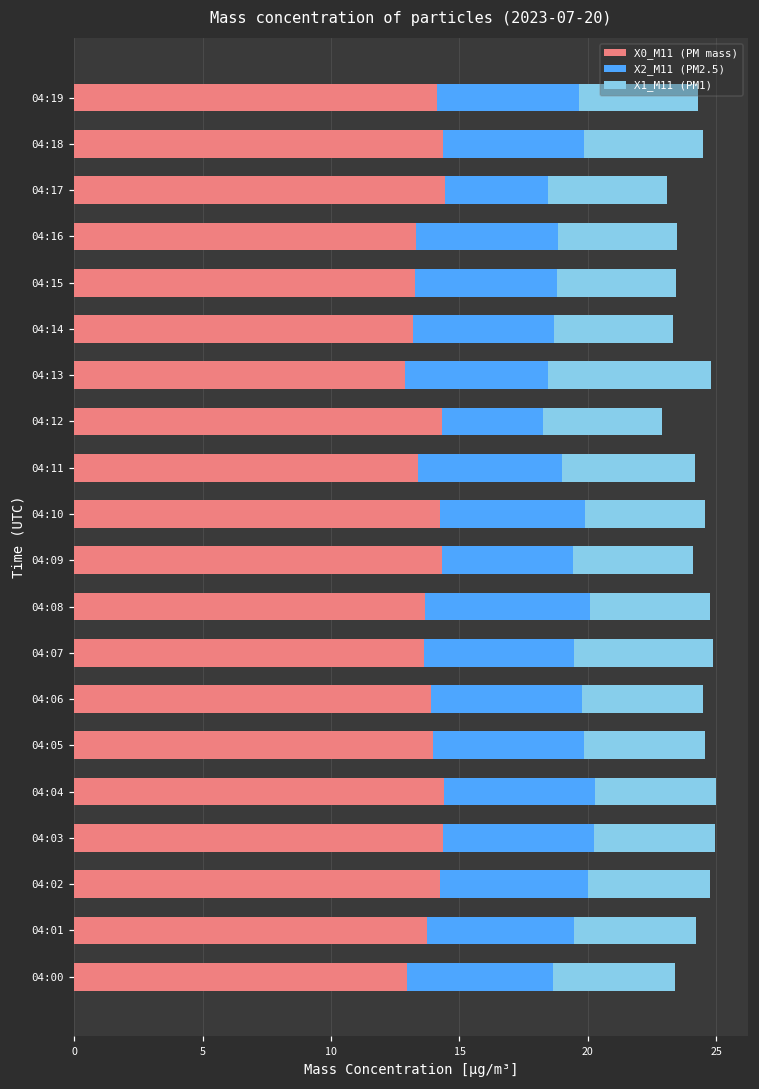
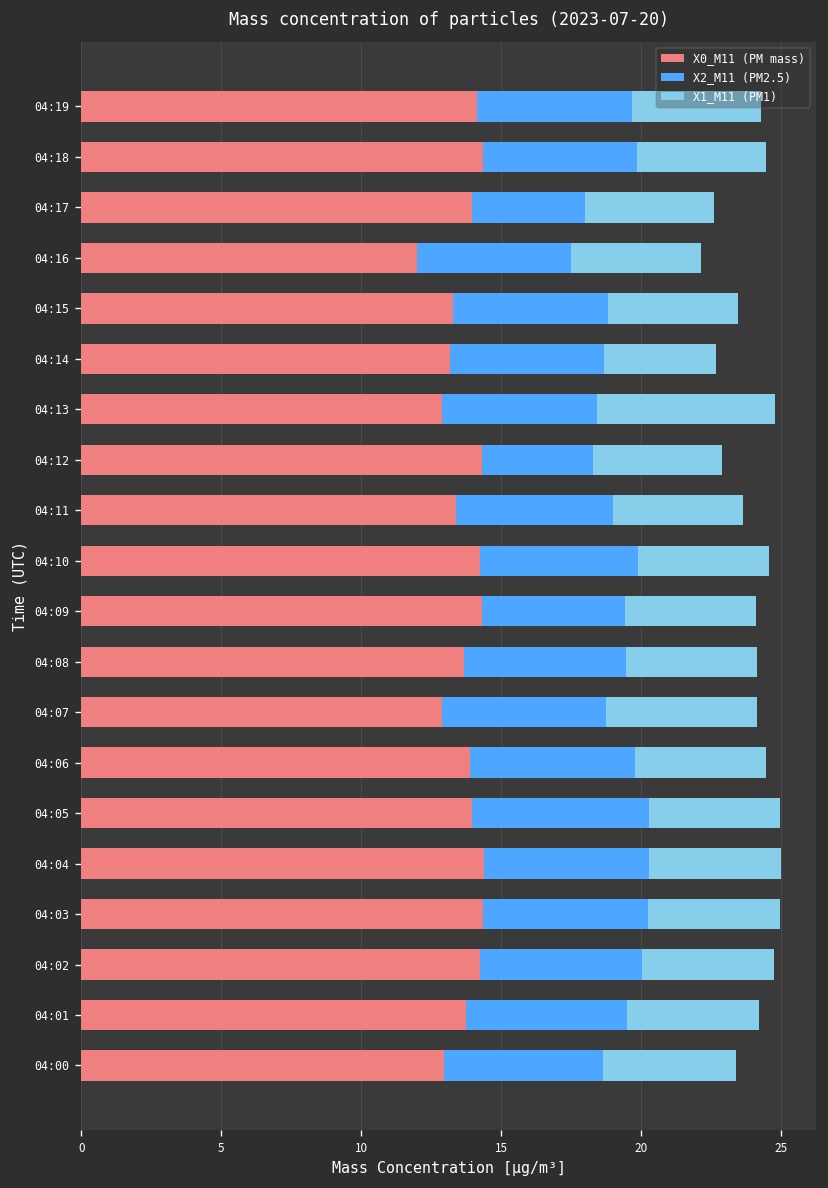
X0_M11 (PM mass), 04:17: 14.4 -> 13.9
X0_M11 (PM mass), 04:16: 13.3 -> 12.0
X1_M11 (PM1), 04:14: 4.6 -> 4.0
X1_M11 (PM1), 04:11: 5.2 -> 4.7
X2_M11 (PM2.5), 04:08: 6.4 -> 5.8
X0_M11 (PM mass), 04:07: 13.6 -> 12.9
X2_M11 (PM2.5), 04:05: 5.9 -> 6.3
